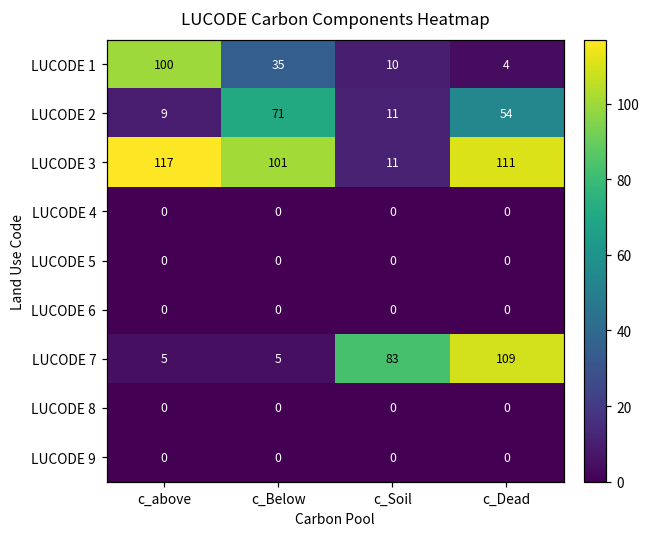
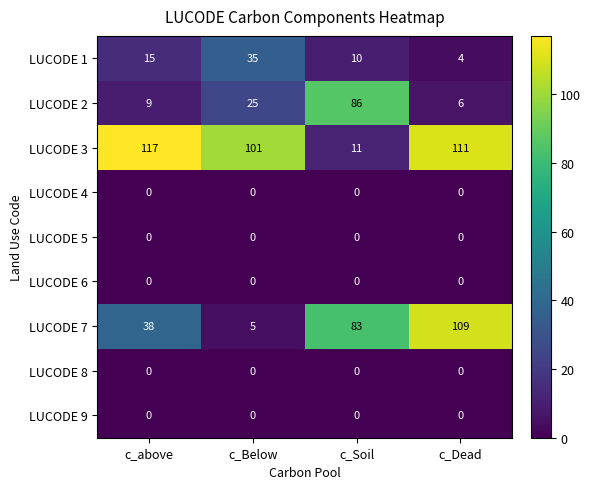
LUCODE 1, c_above: 100 -> 15
LUCODE 2, c_Below: 71 -> 25
LUCODE 2, c_Soil: 11 -> 86
LUCODE 2, c_Dead: 54 -> 6
LUCODE 7, c_above: 5 -> 38
